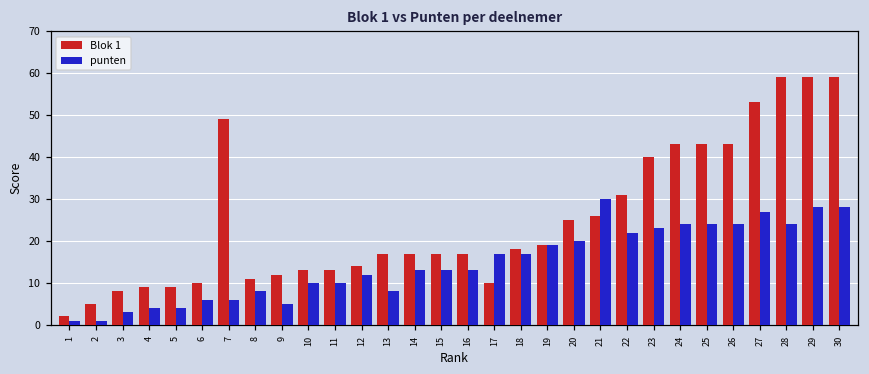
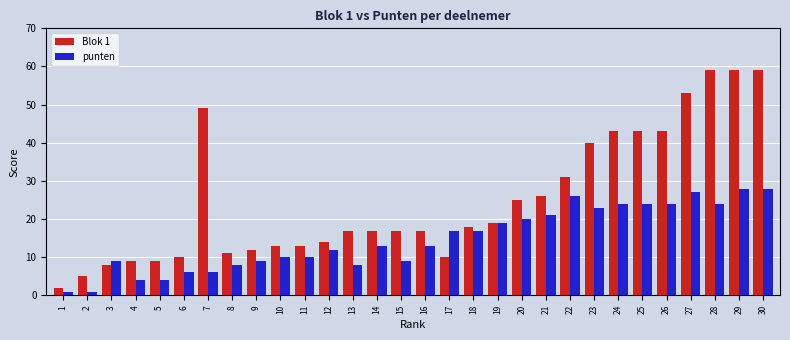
punten, 3: 3 -> 9
punten, 9: 5 -> 9
punten, 15: 13 -> 9
punten, 21: 30 -> 21
punten, 22: 22 -> 26
